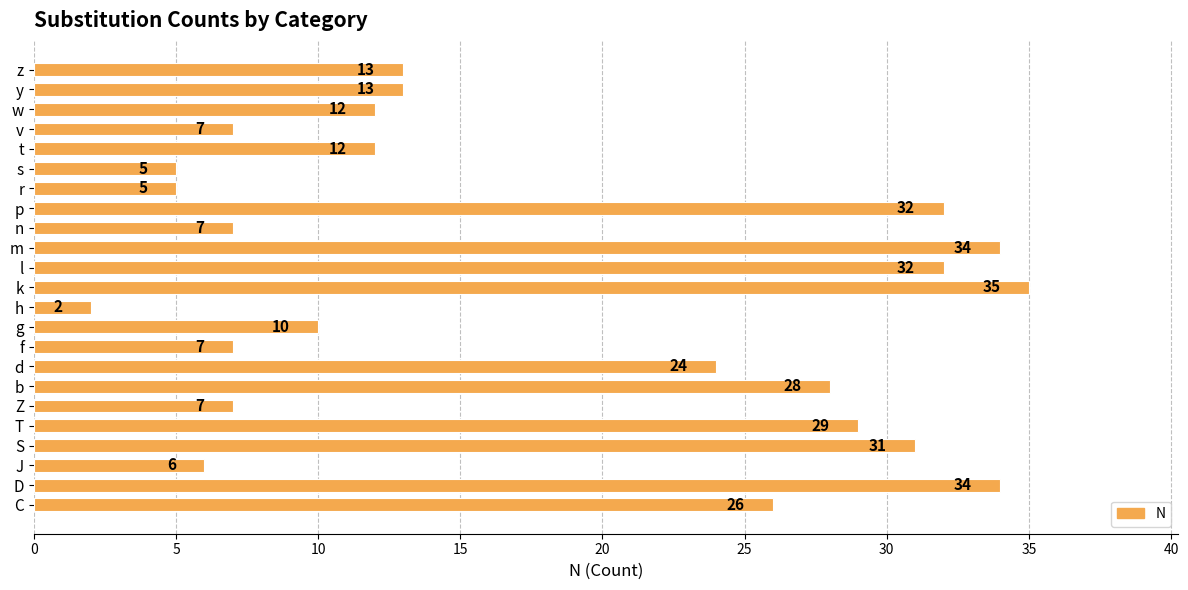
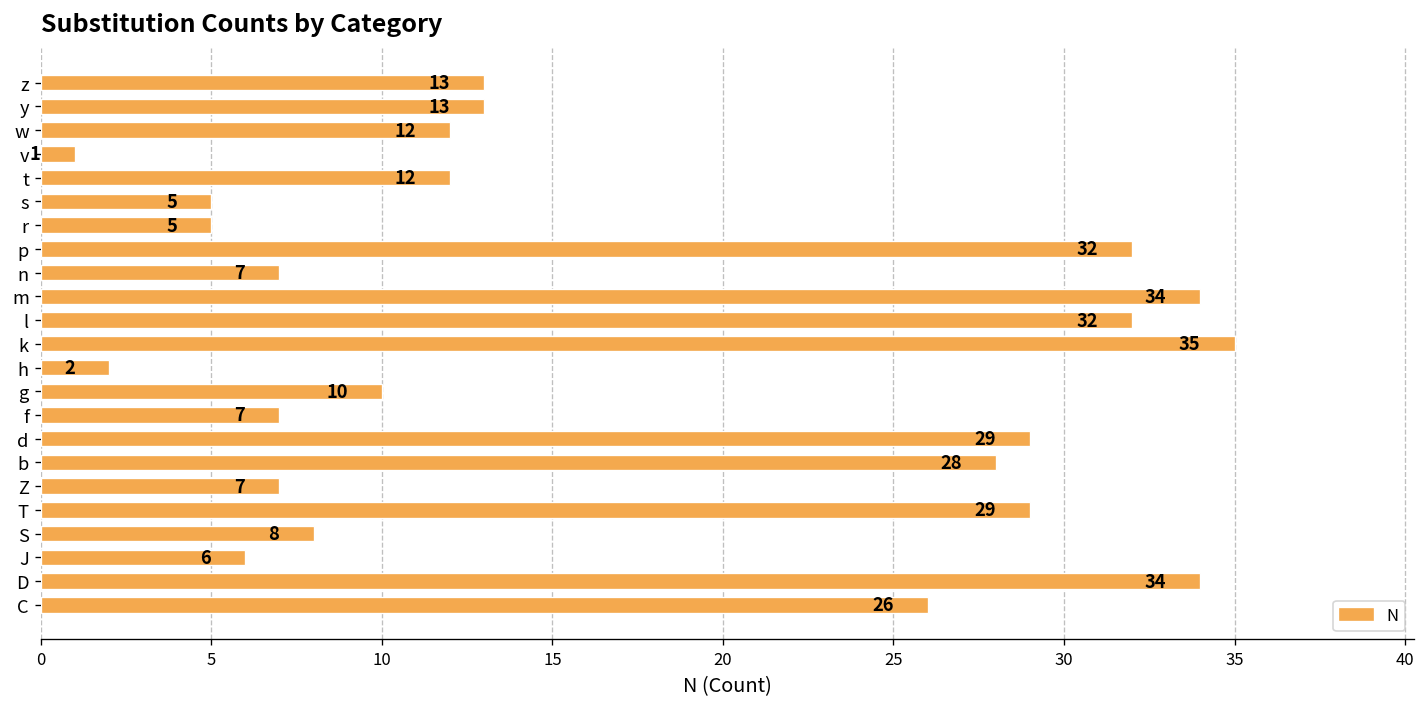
v: 7 -> 1
d: 24 -> 29
S: 31 -> 8
